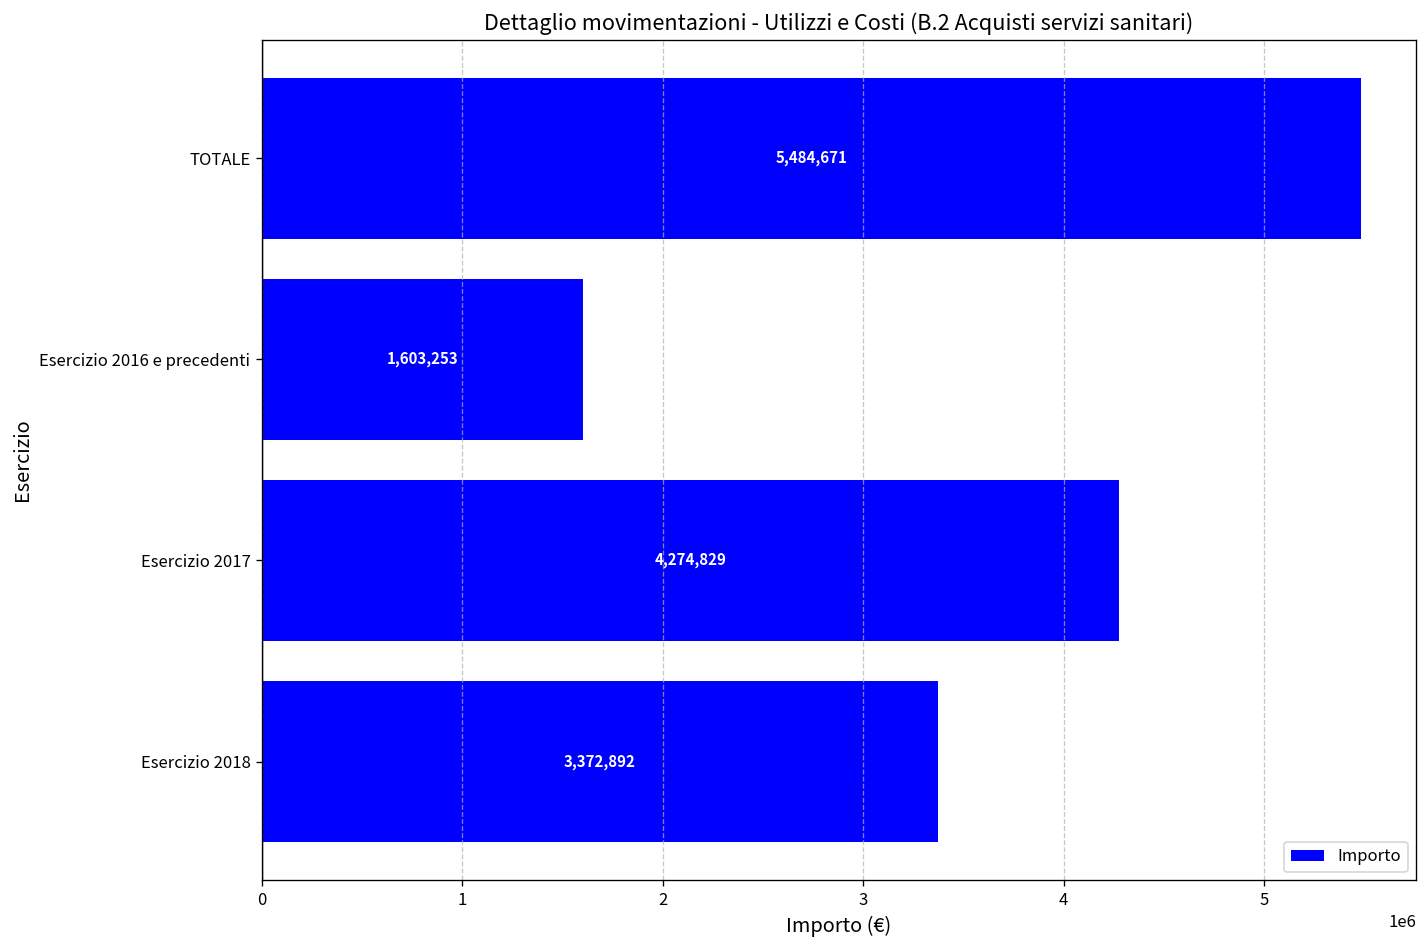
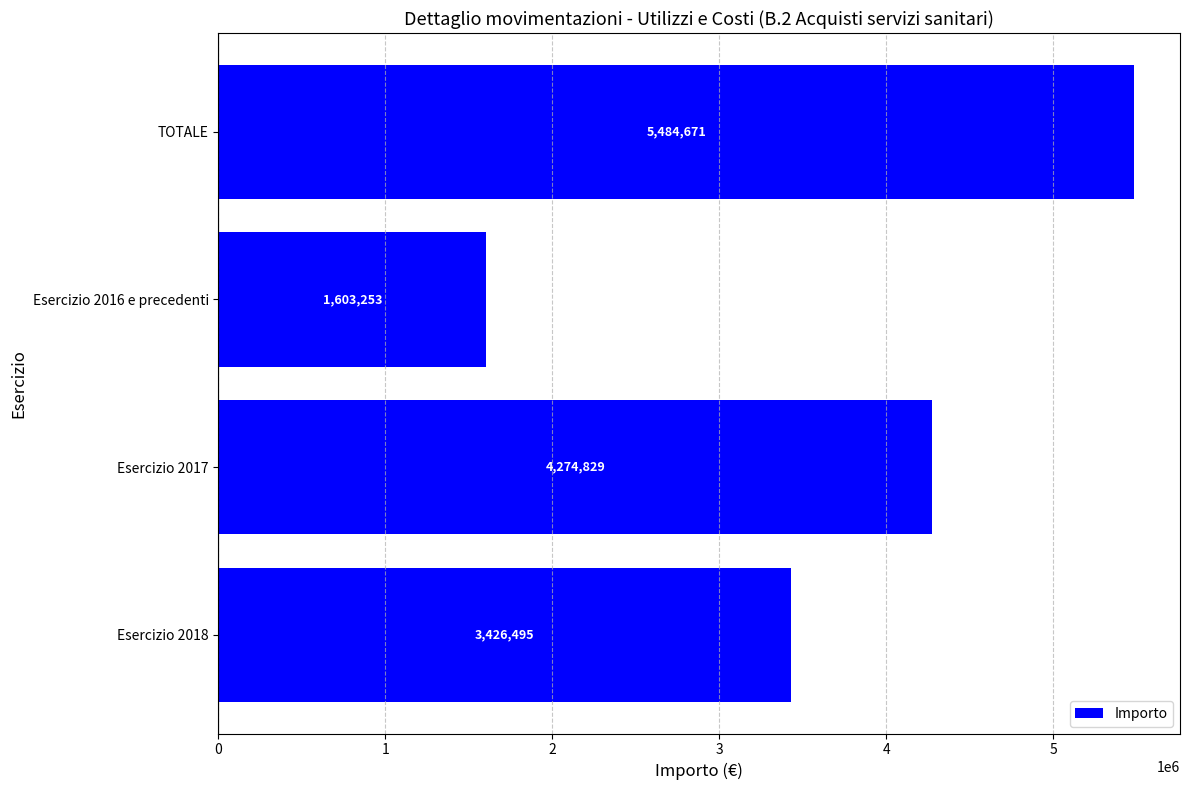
Esercizio 2018: 3,372,892 -> 3,426,495
